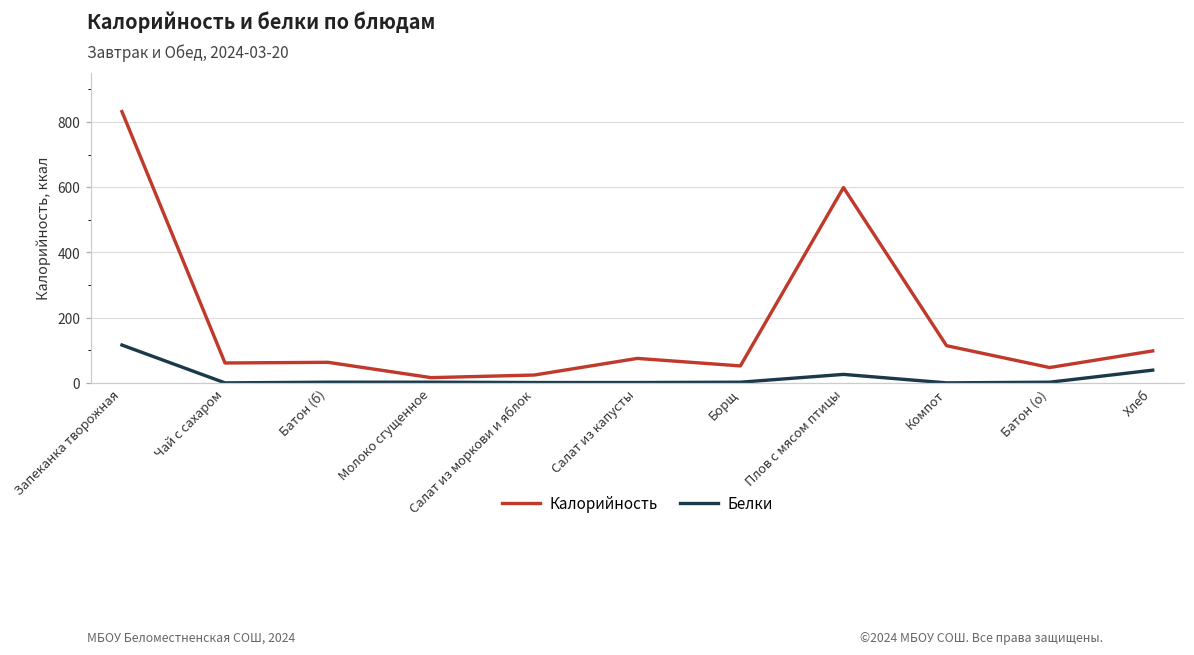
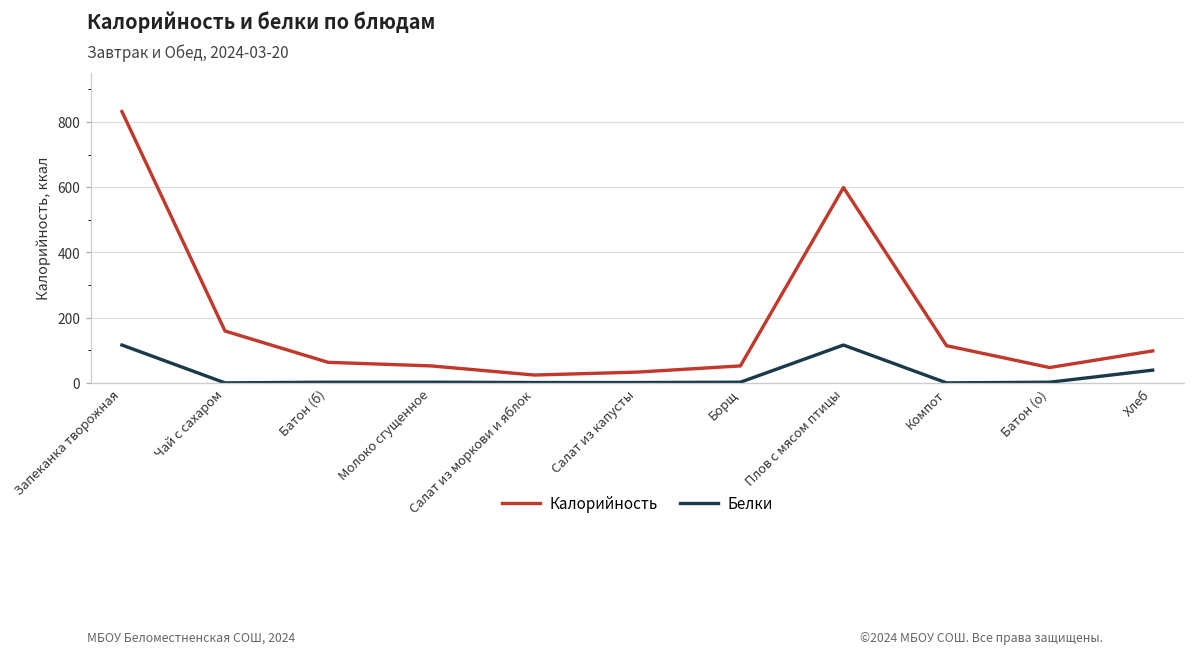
Калорийность, Чай с сахаром: 60 -> 160
Калорийность, Молоко сгущенное: 20 -> 50
Калорийность, Салат из капусты: 80 -> 30
Белки, Плов с мясом птицы: 30 -> 120
